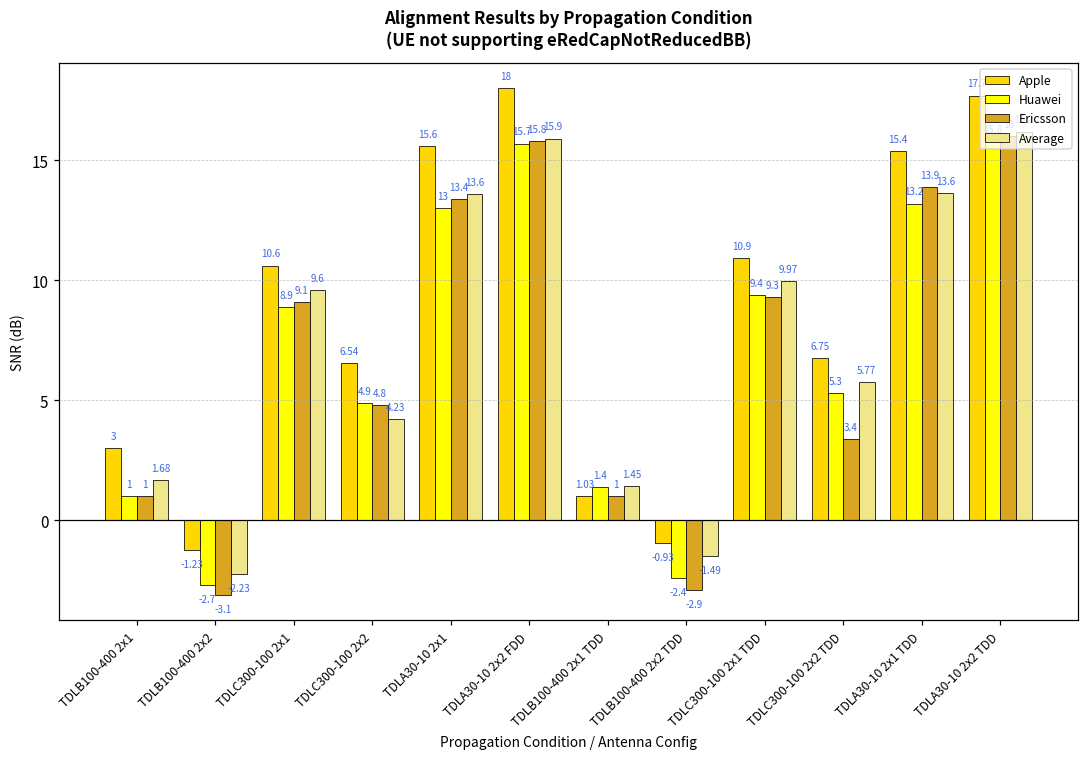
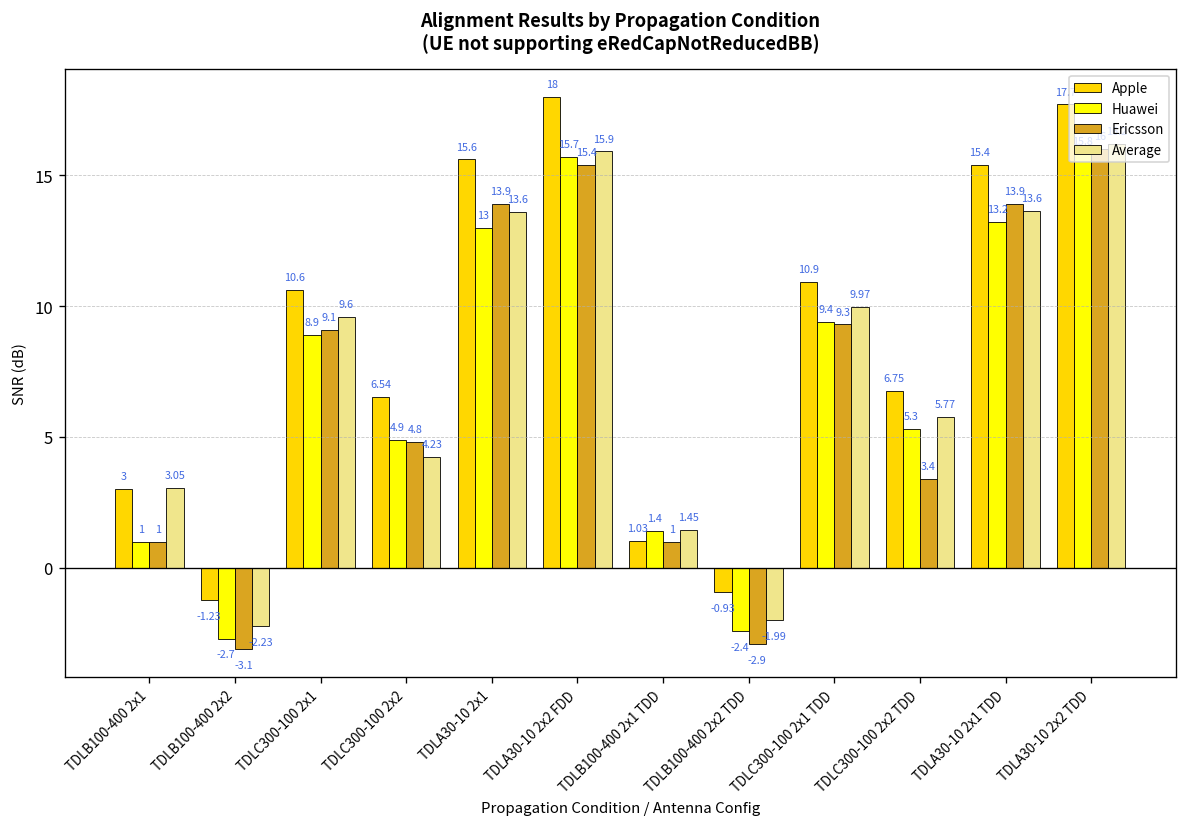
Average, TDLB100-400 2x1: 1.68 -> 3.05
Ericsson, TDLA30-10 2x1: 13.4 -> 13.9
Ericsson, TDLA30-10 2x2 FDD: 15.8 -> 15.4
Average, TDLB100-400 2x2 TDD: -1.49 -> -1.99
